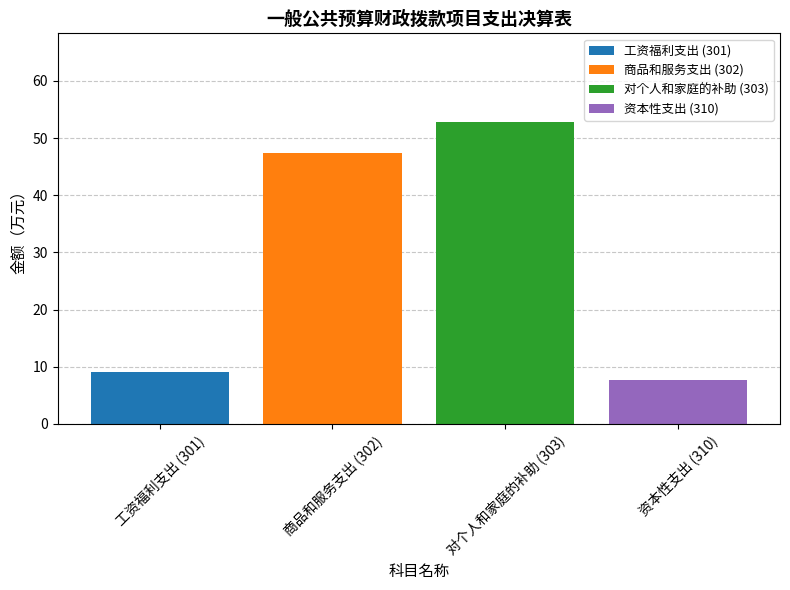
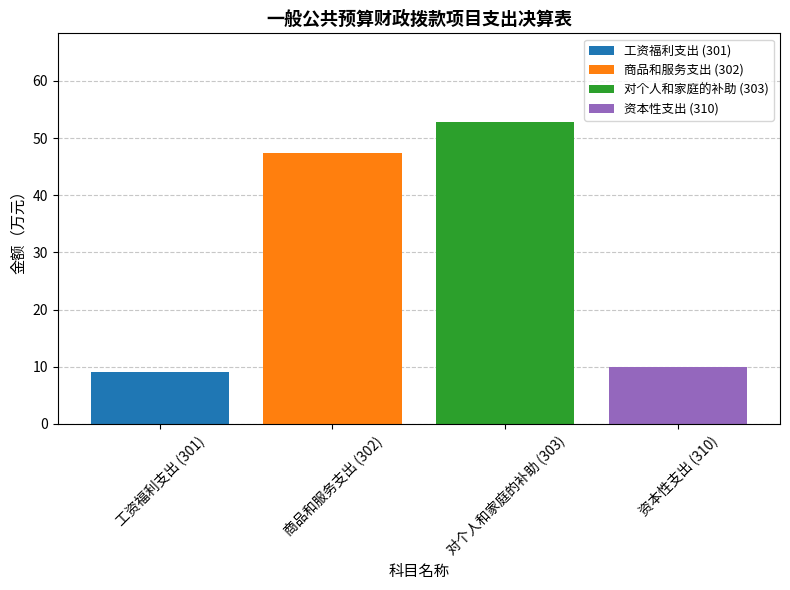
资本性支出 (310): 8 -> 10
